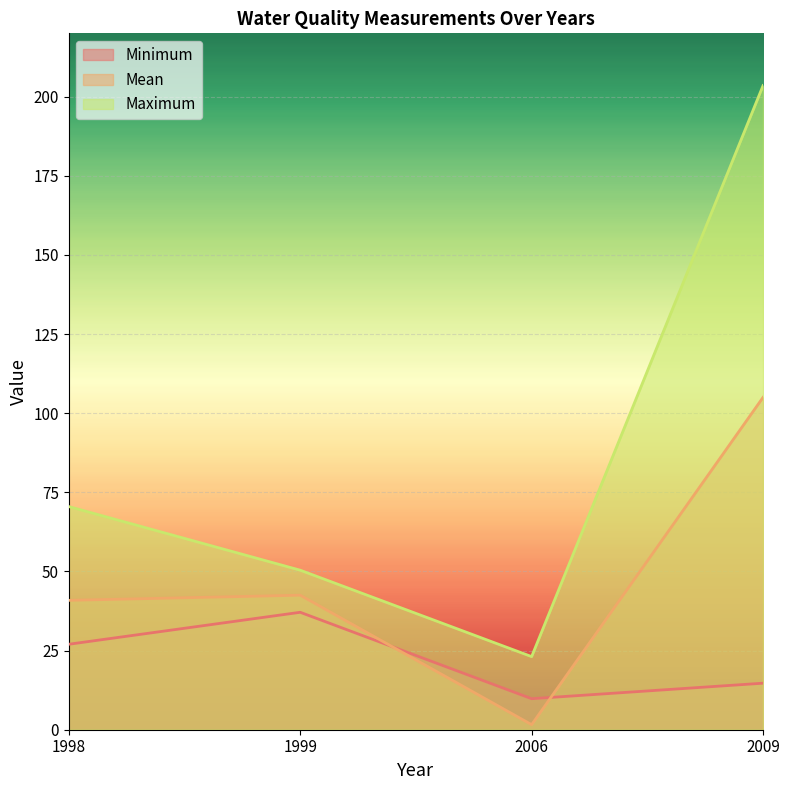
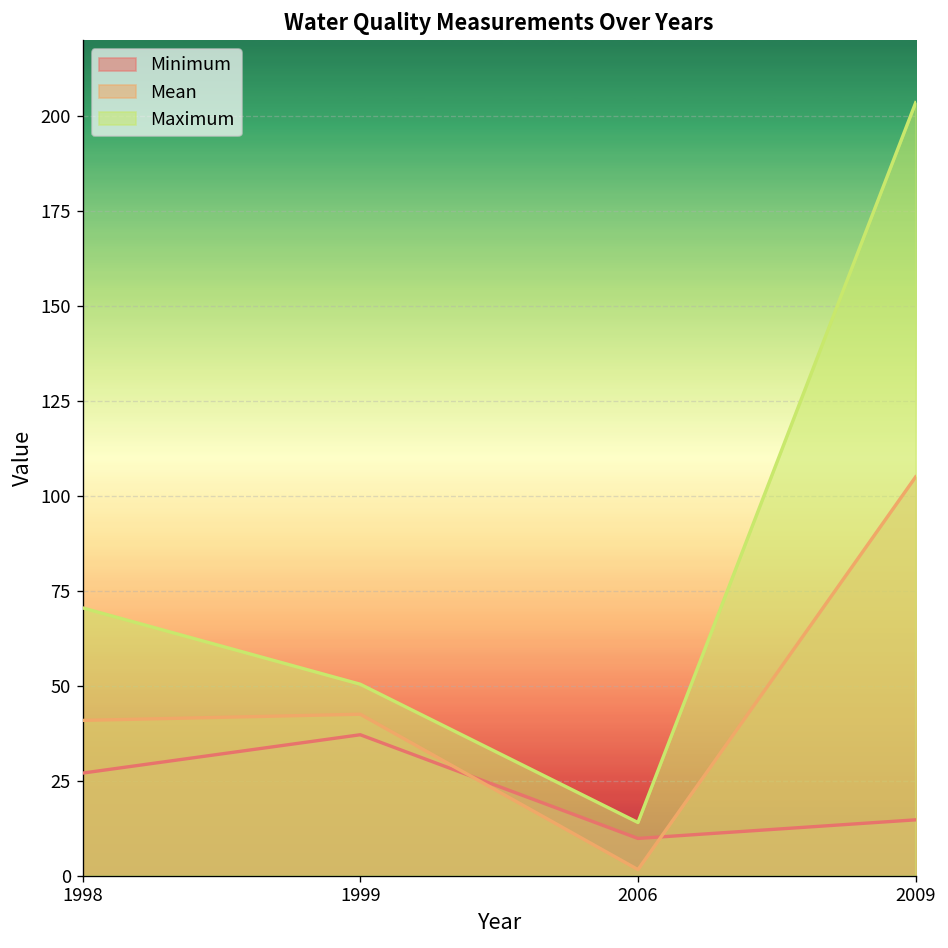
Maximum, 2006: 23 -> 14
